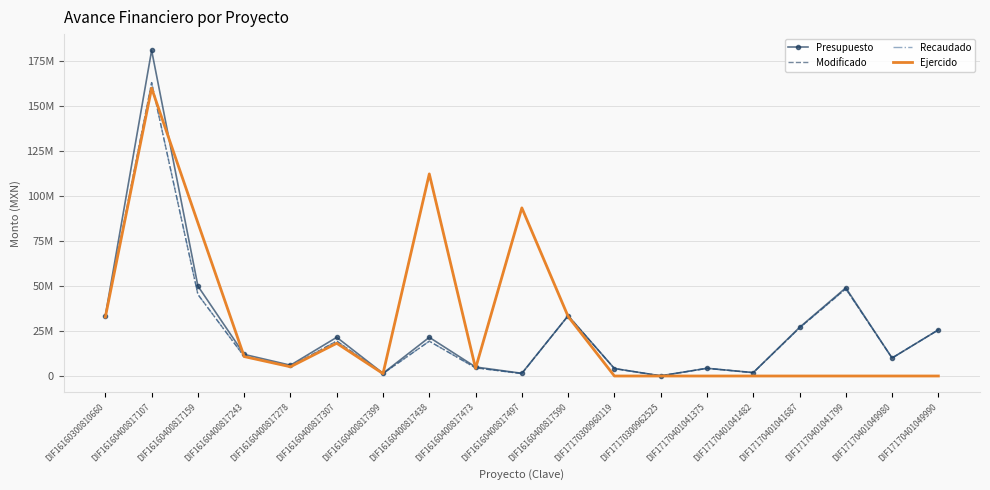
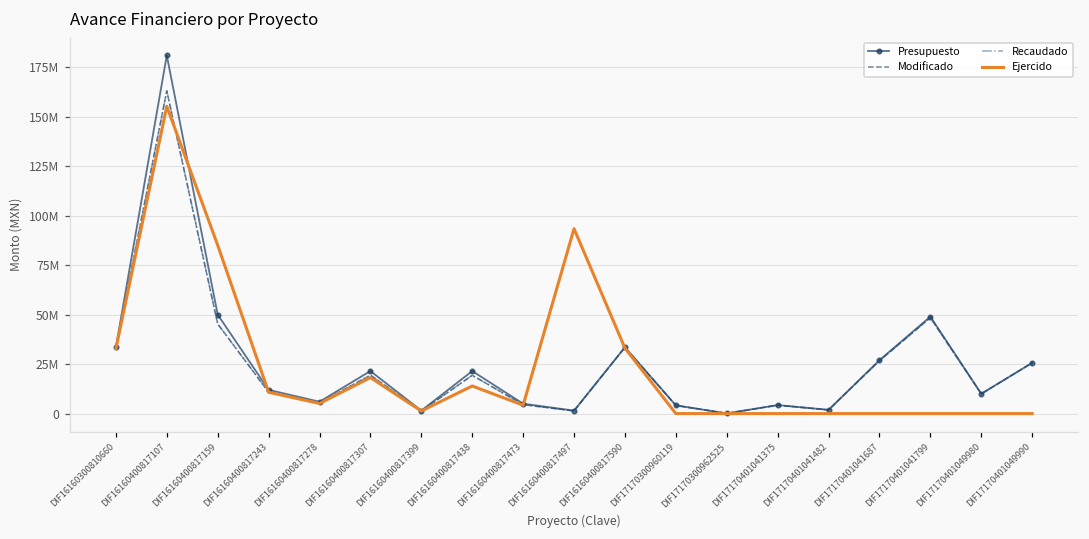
Ejercido, DIF16160400817107: 160000000 -> 155000000
Ejercido, DIF16160400817438: 112000000 -> 14000000
